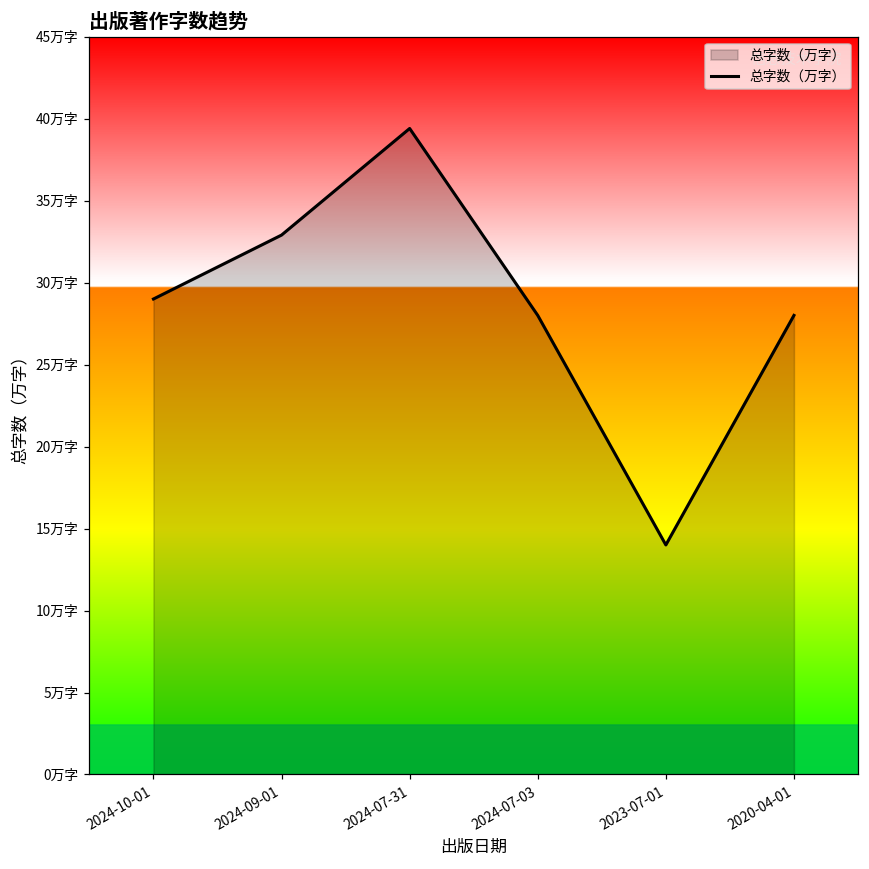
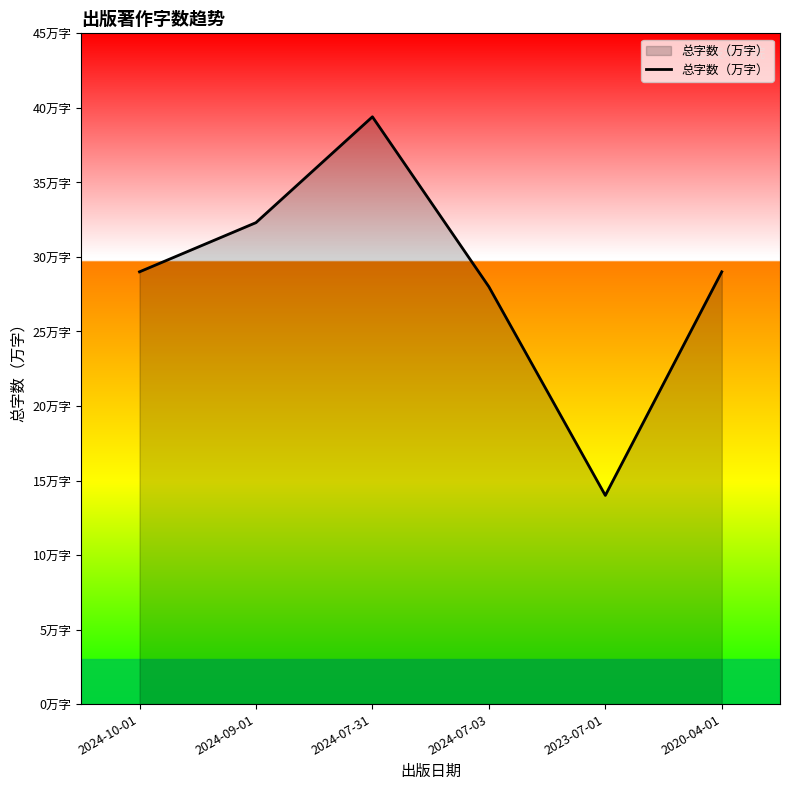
2024-09-01: 32.9万字 -> 32.3万字
2020-04-01: 28万字 -> 29万字
